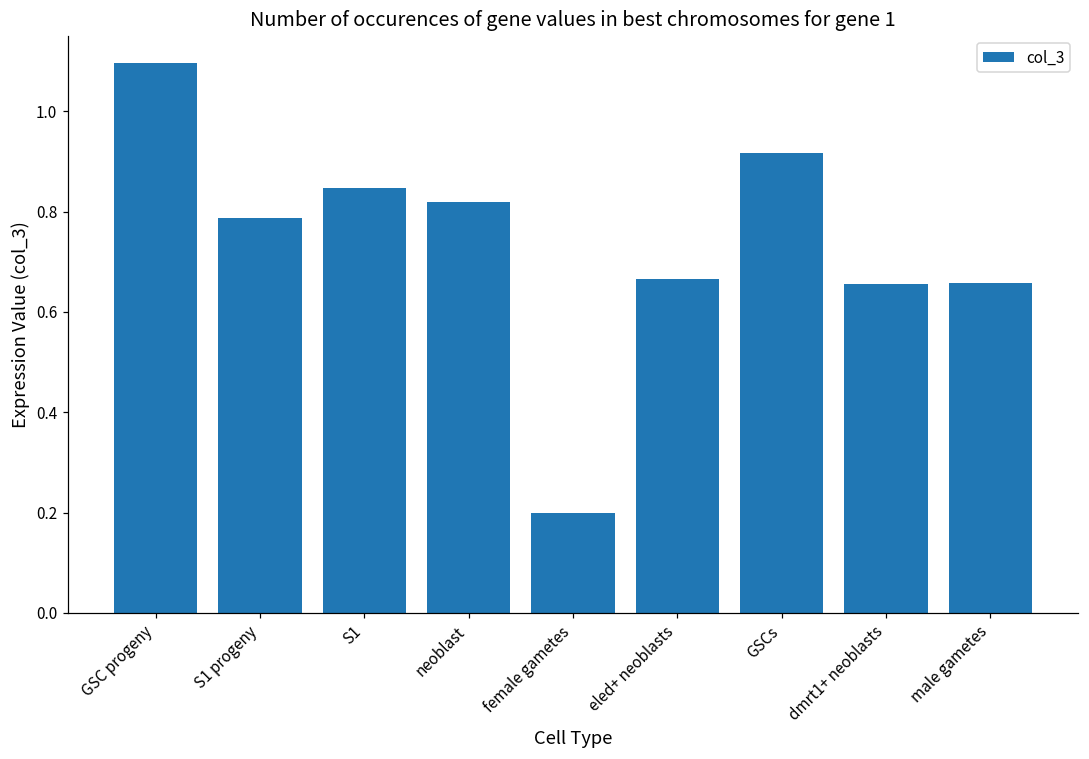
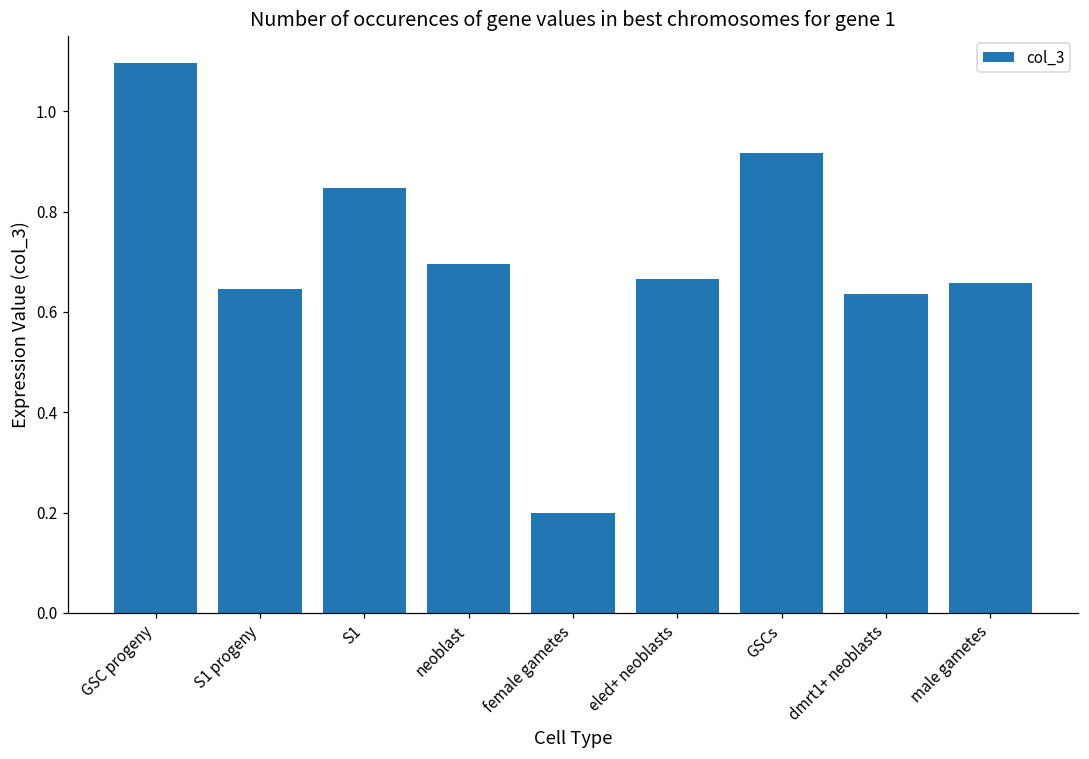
S1 progeny: 0.79 -> 0.65
neoblast: 0.82 -> 0.70
dmrt1+ neoblasts: 0.66 -> 0.63
